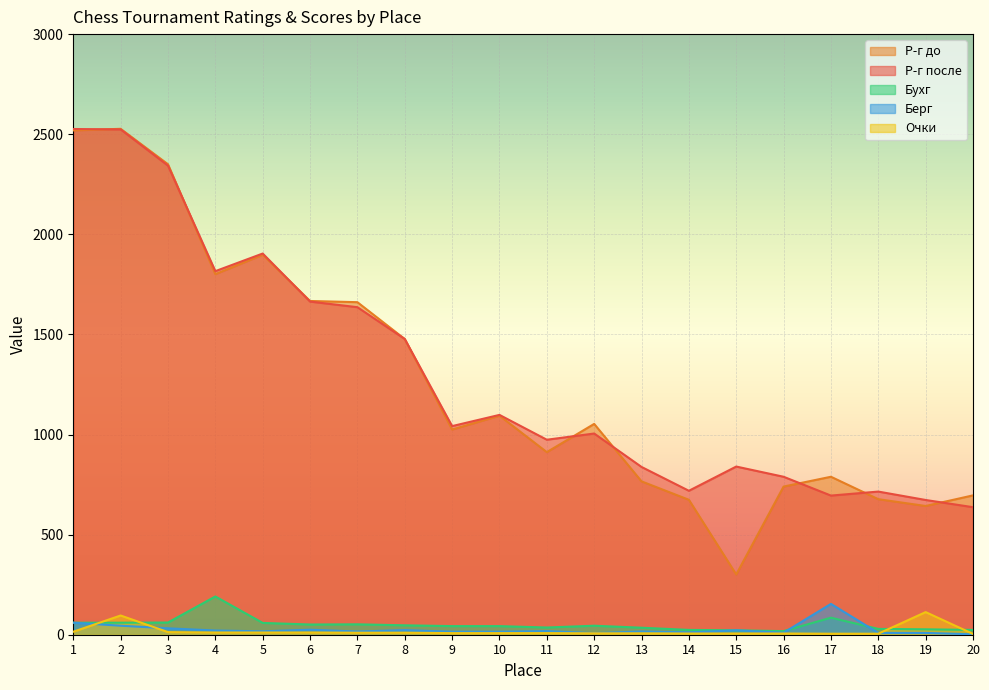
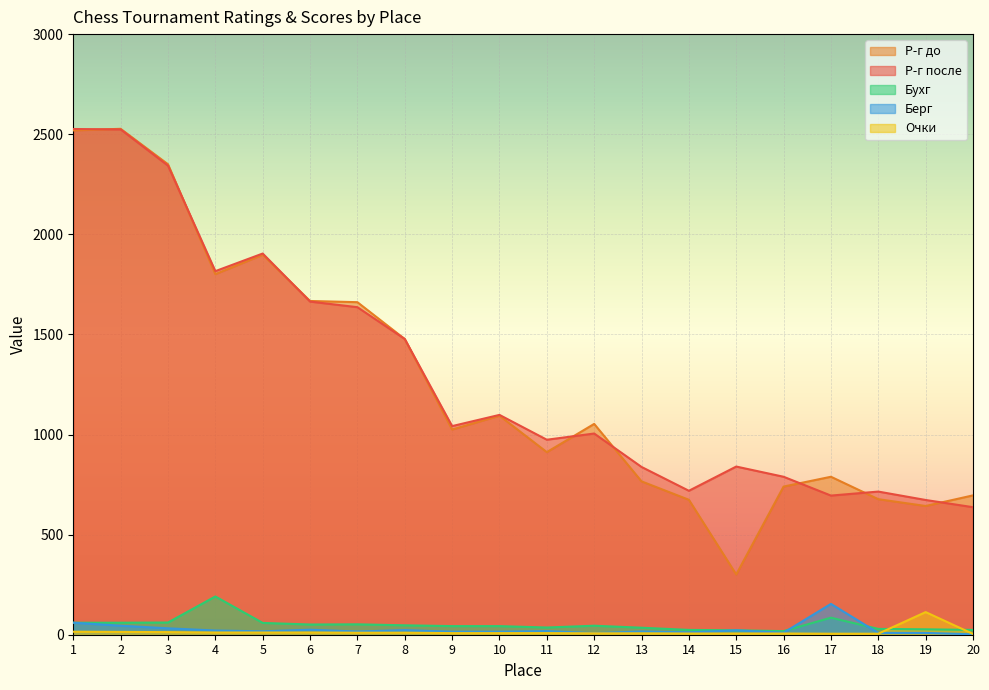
Очки, 2: 100 -> 10
